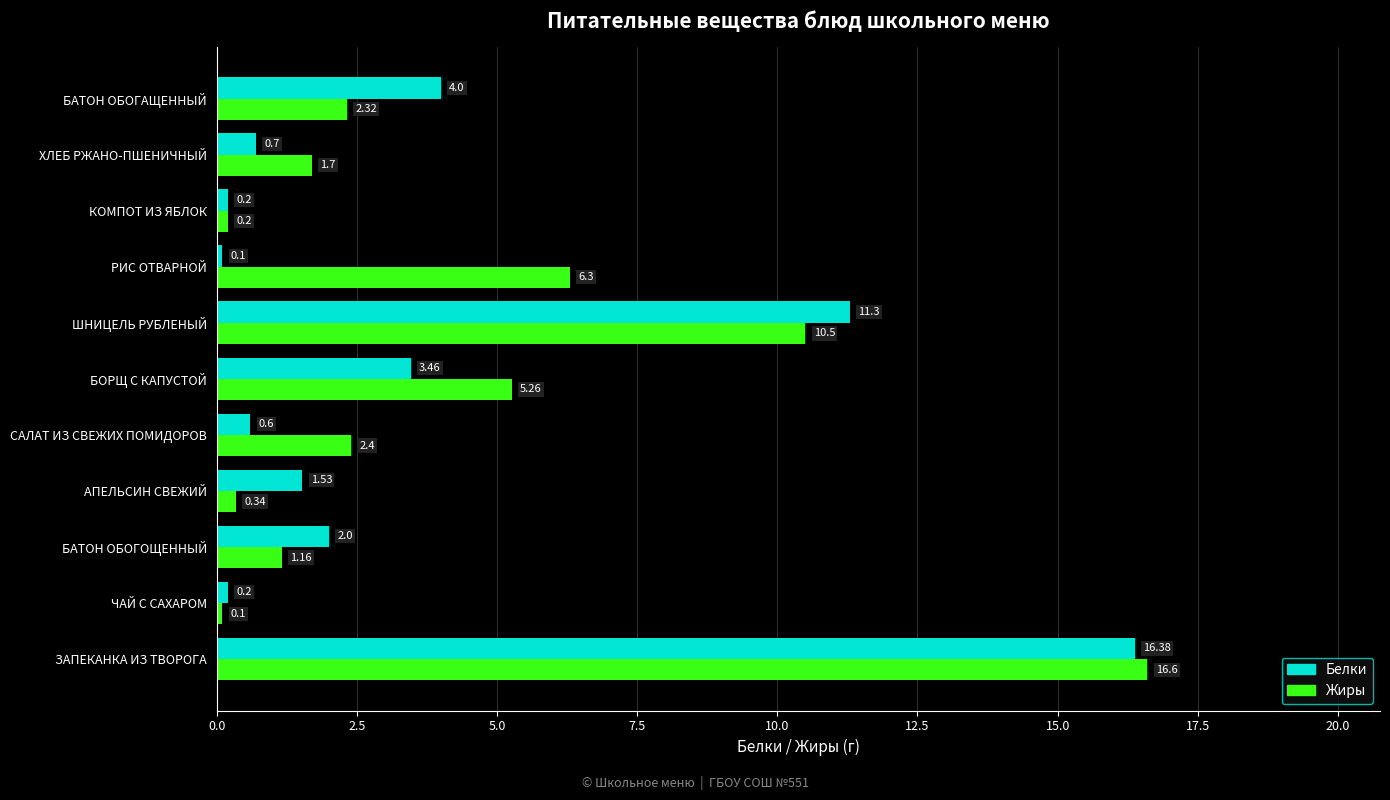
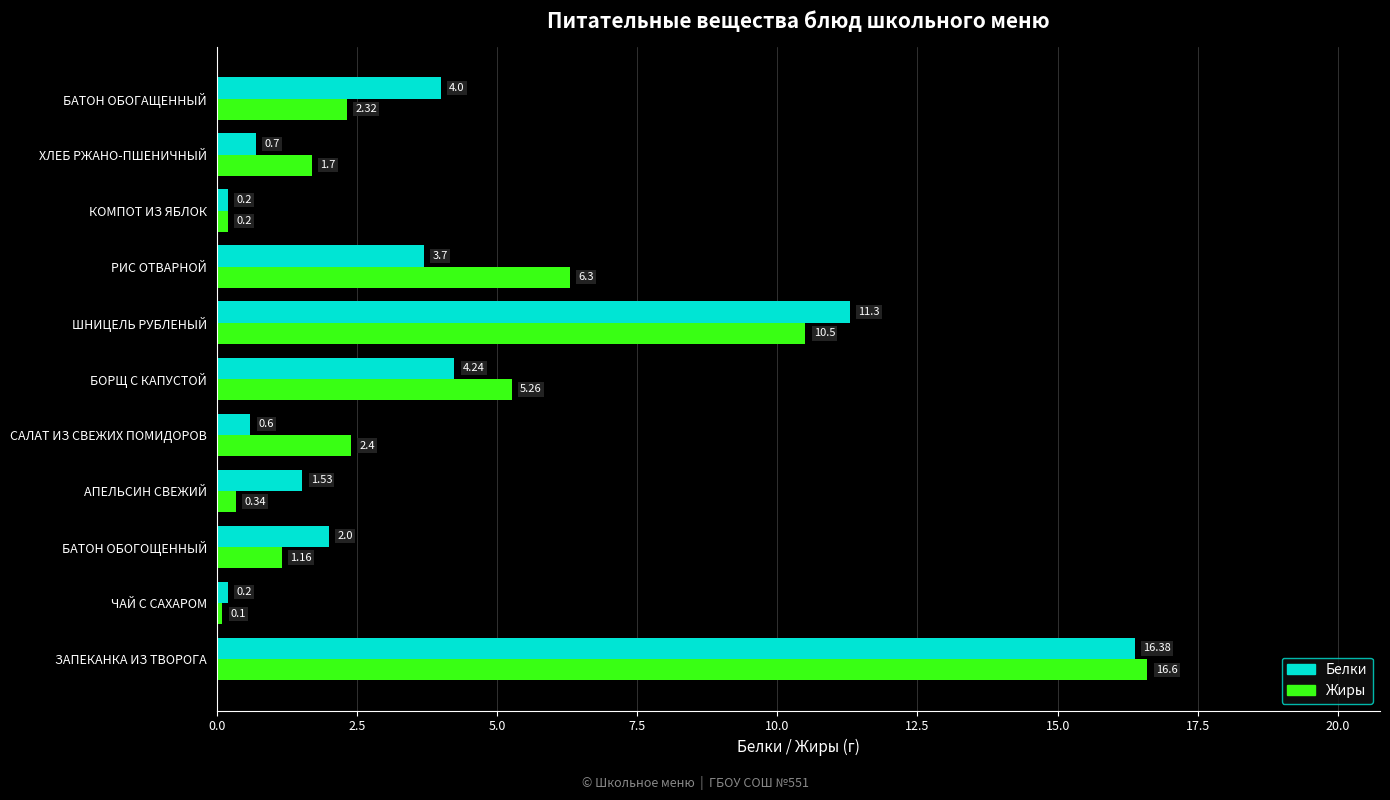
Белки, РИС ОТВАРНОЙ: 0.1 -> 3.7
Белки, БОРЩ С КАПУСТОЙ: 3.46 -> 4.24
